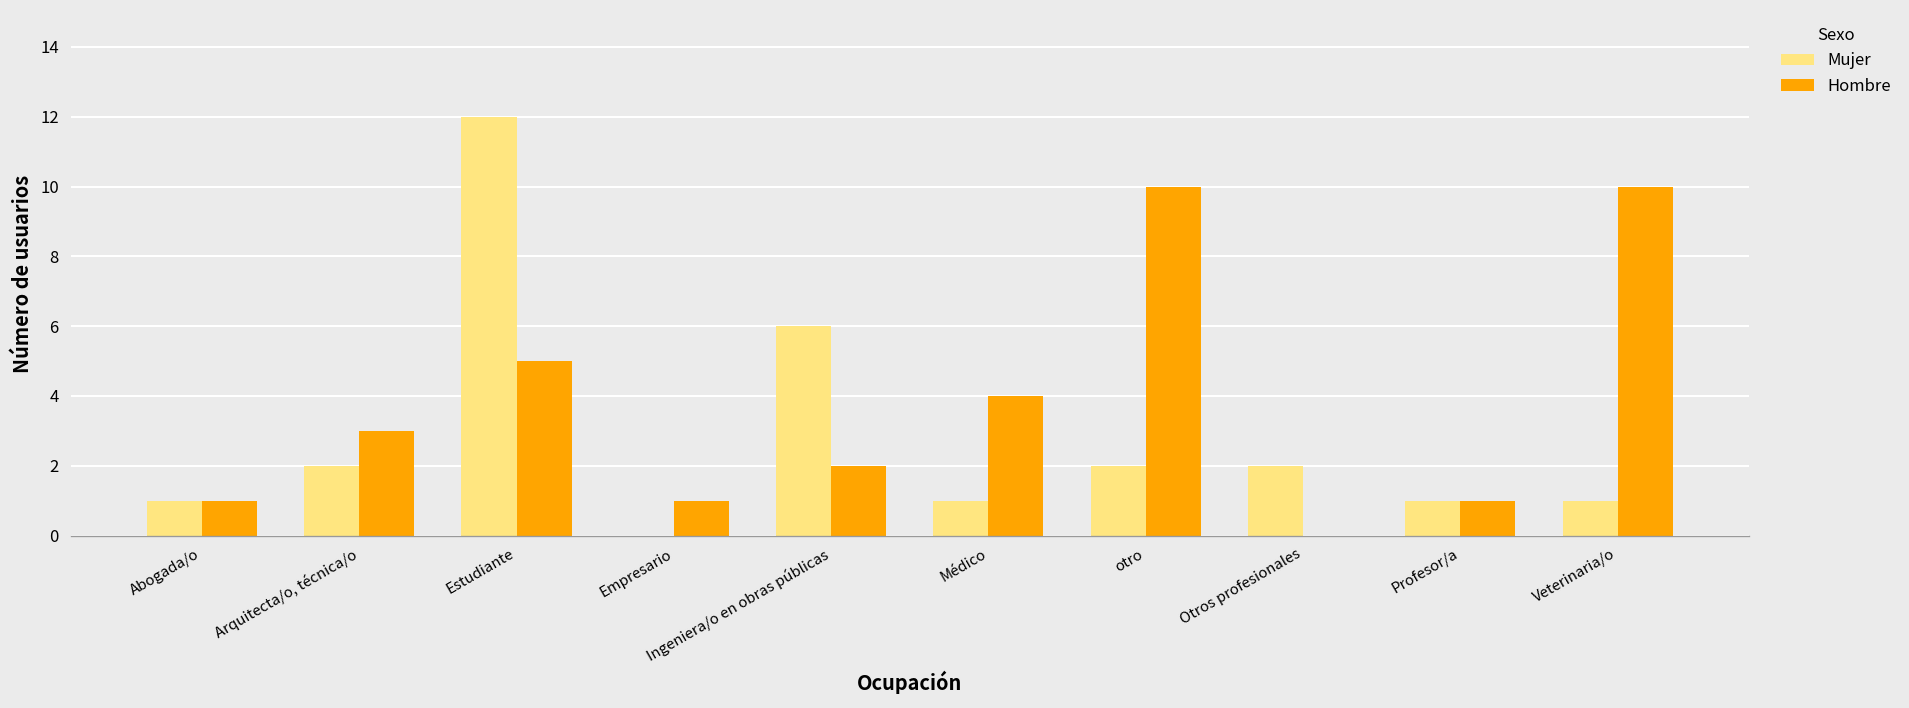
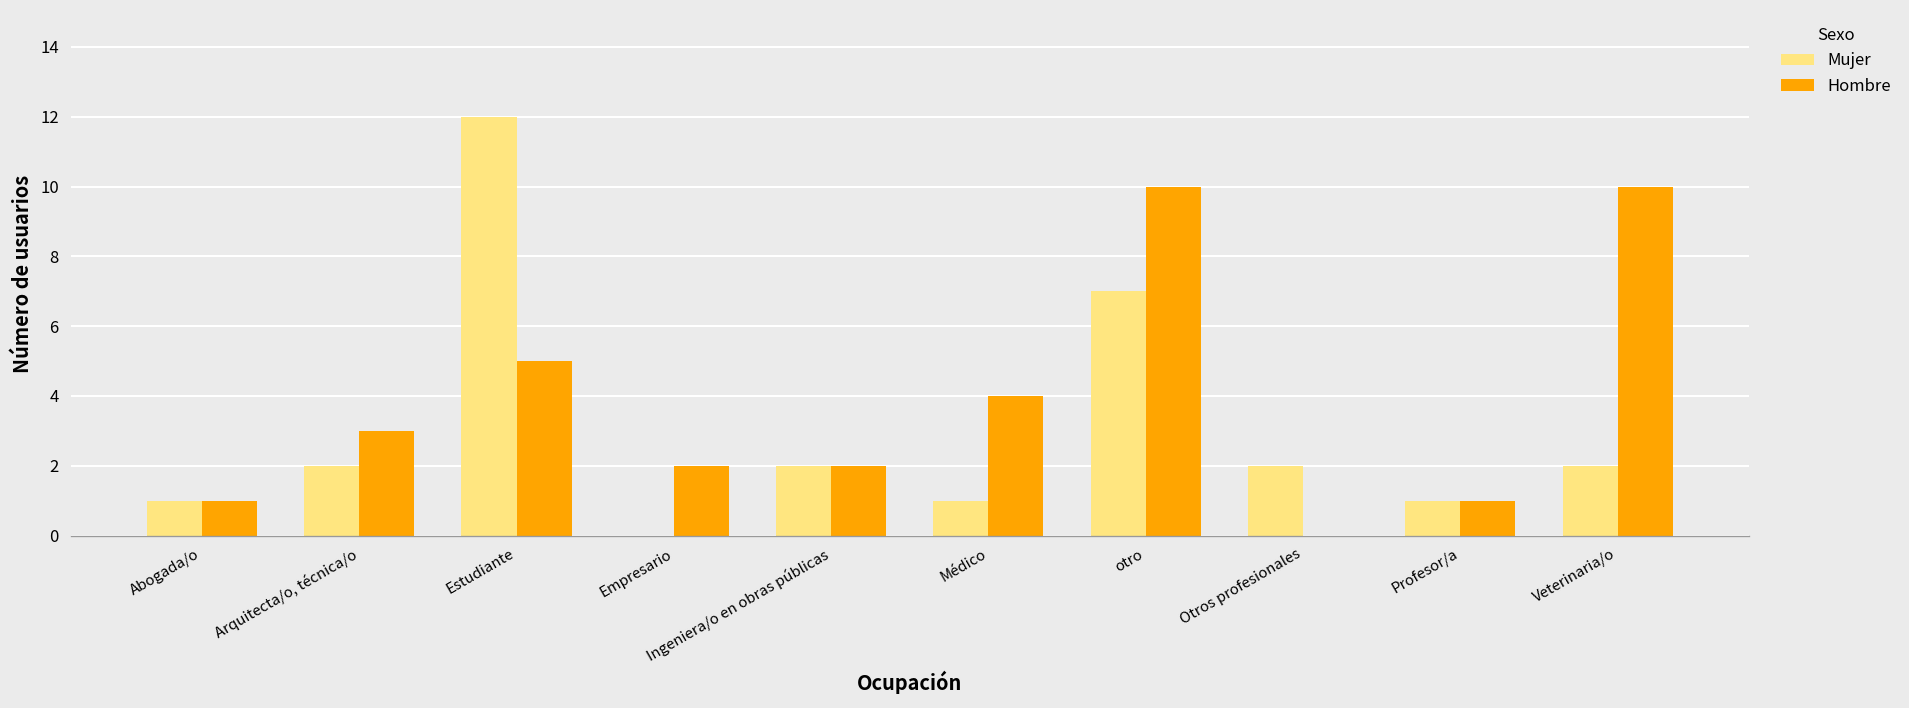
Hombre, Empresario: 1 -> 2
Mujer, Ingeniera/o en obras públicas: 6 -> 2
Mujer, otro: 2 -> 7
Mujer, Veterinaria/o: 1 -> 2
